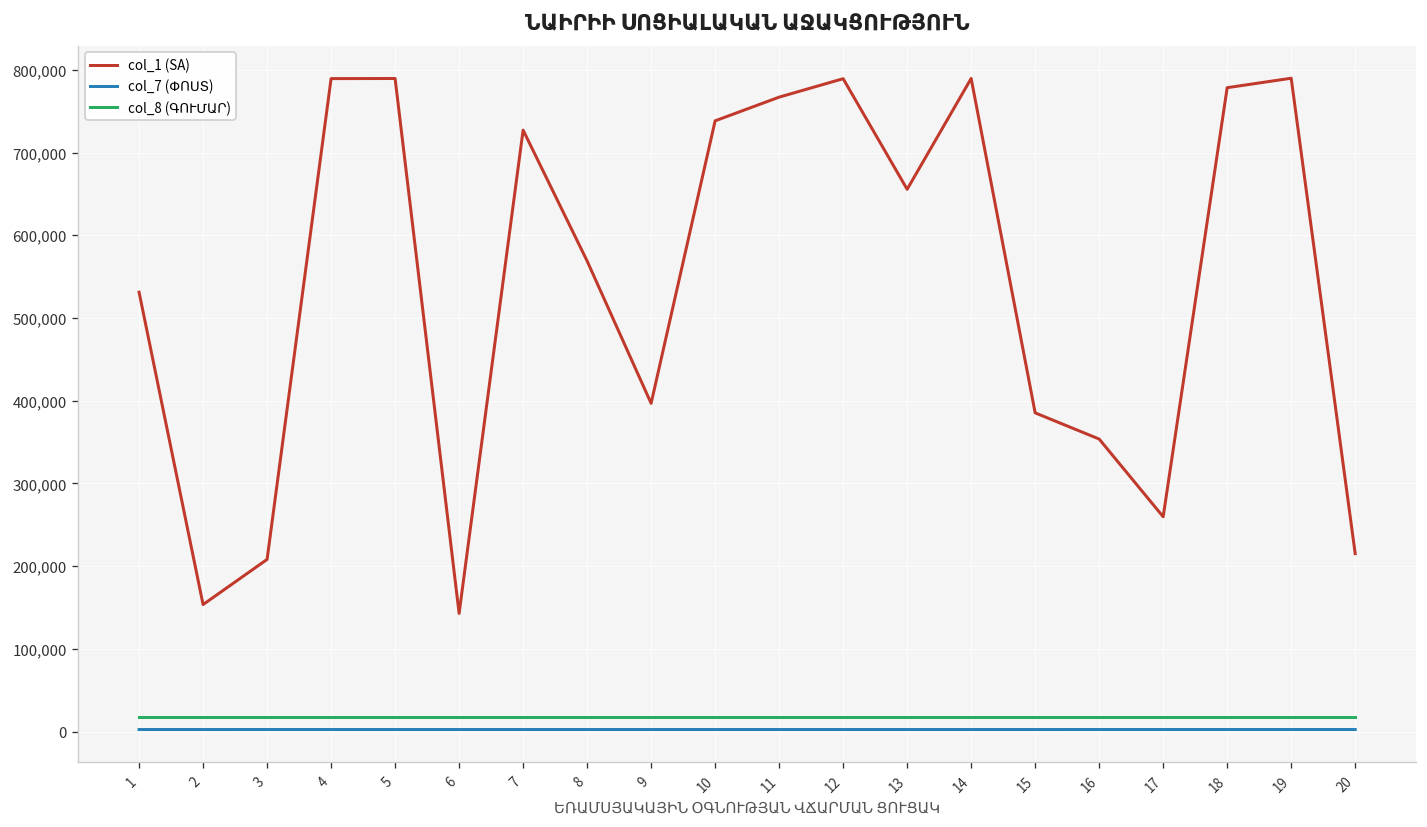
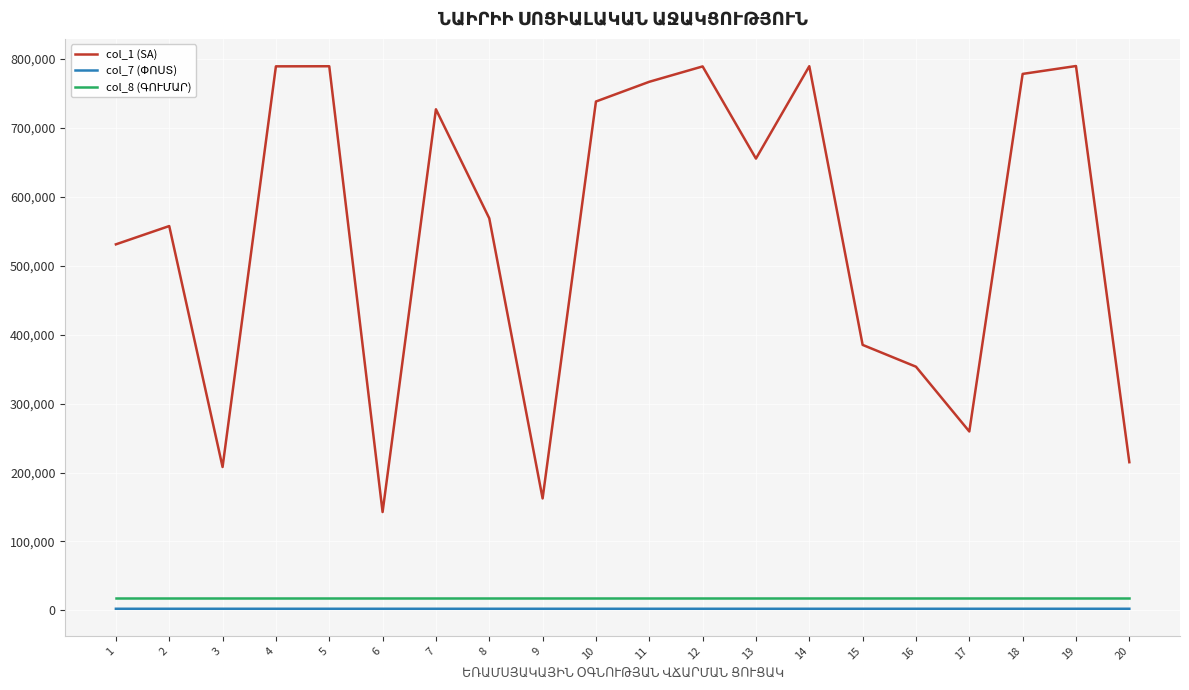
col_1 (SA), 2: 150,000 -> 560,000
col_1 (SA), 9: 400,000 -> 160,000
